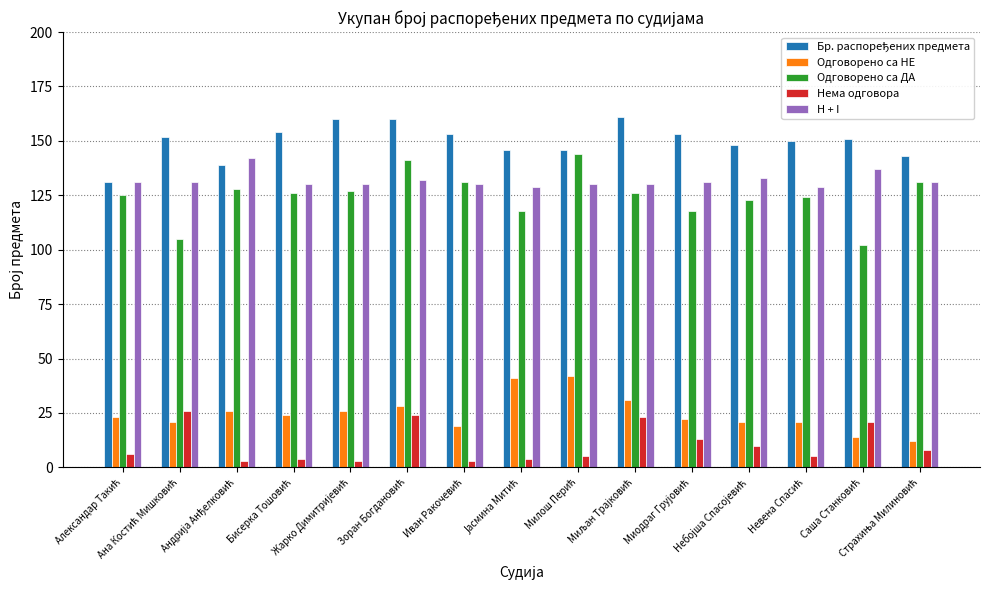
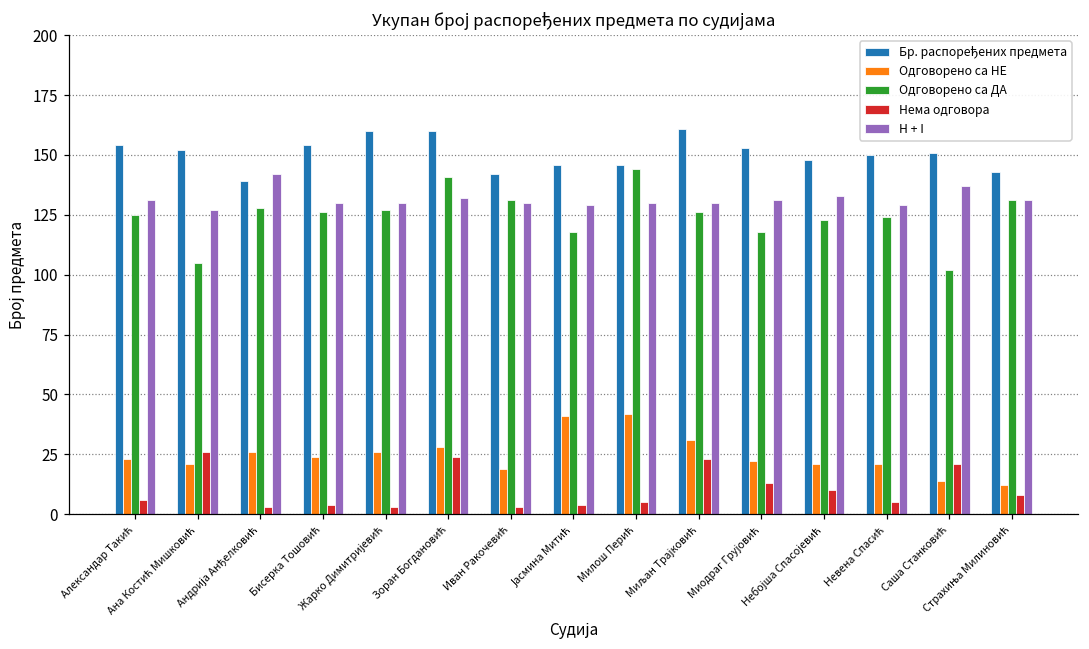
Бр. распоређених предмета, Александар Такић: 131 -> 154
H + I, Ана Костић Мишковић: 131 -> 127
Бр. распоређених предмета, Иван Ракочевић: 153 -> 142
